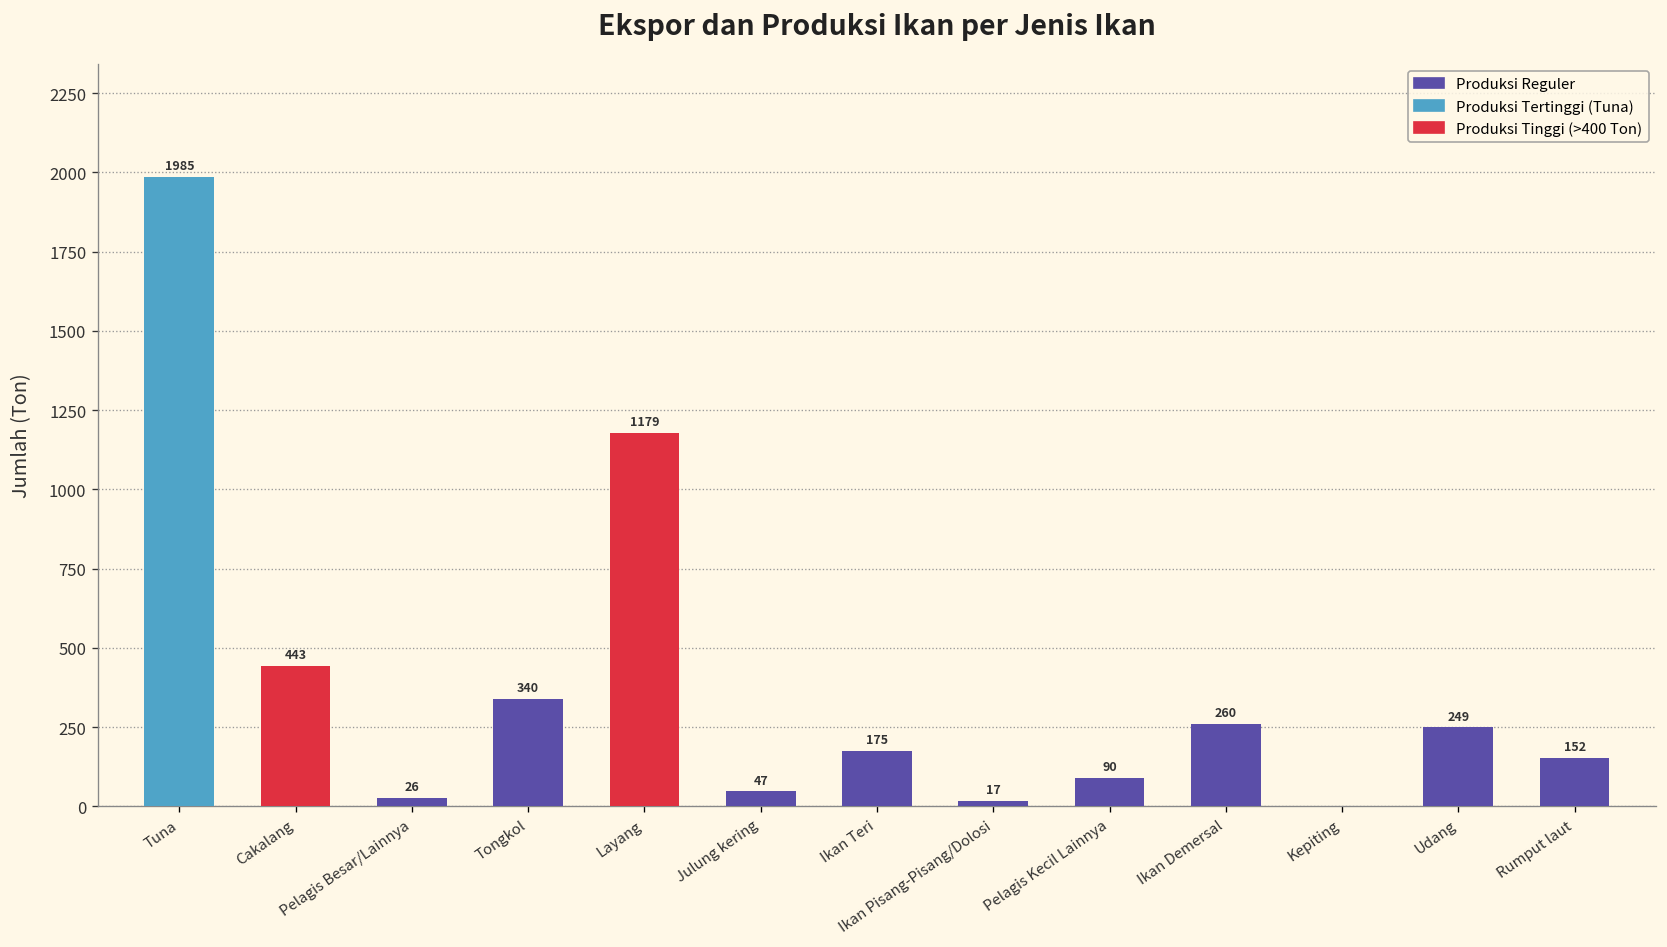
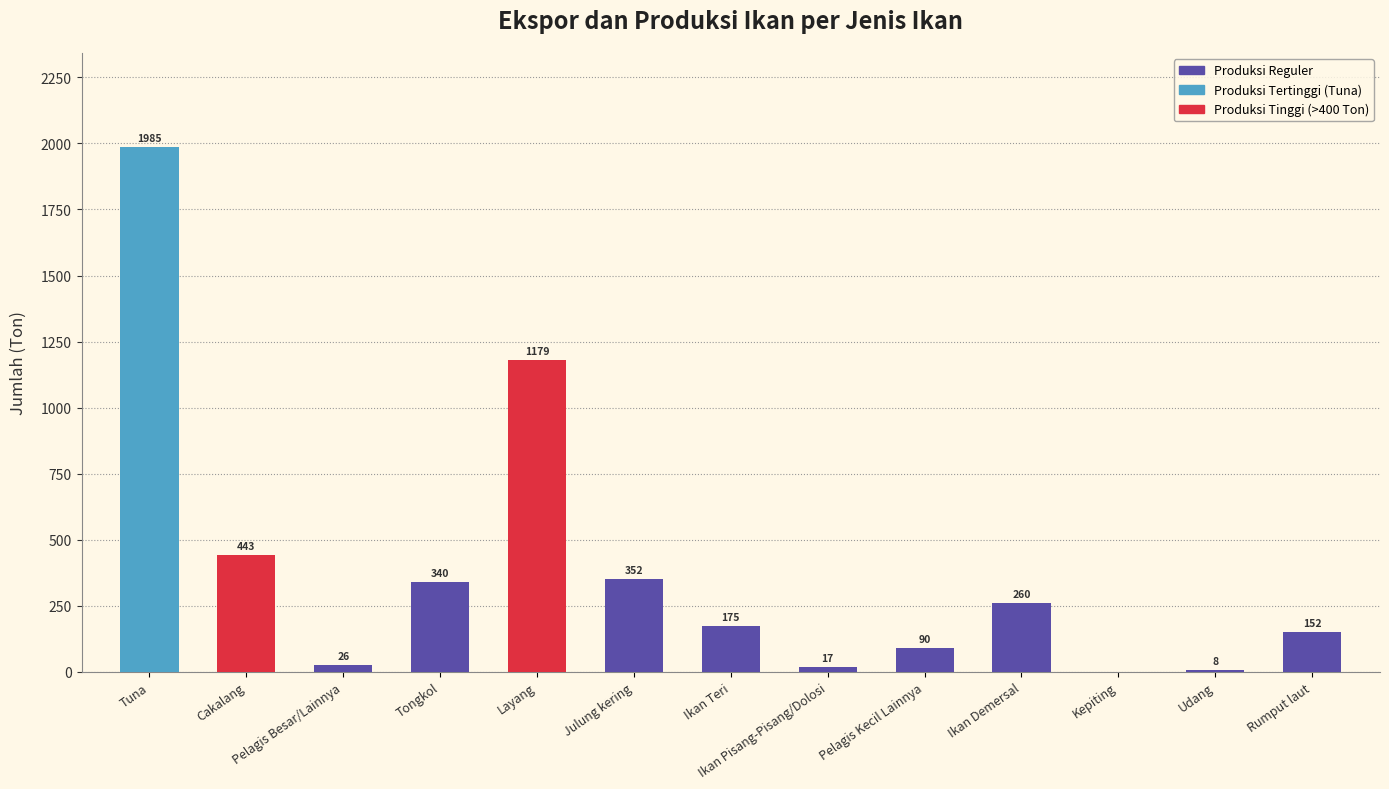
Julung kering: 47 -> 352
Udang: 249 -> 8
